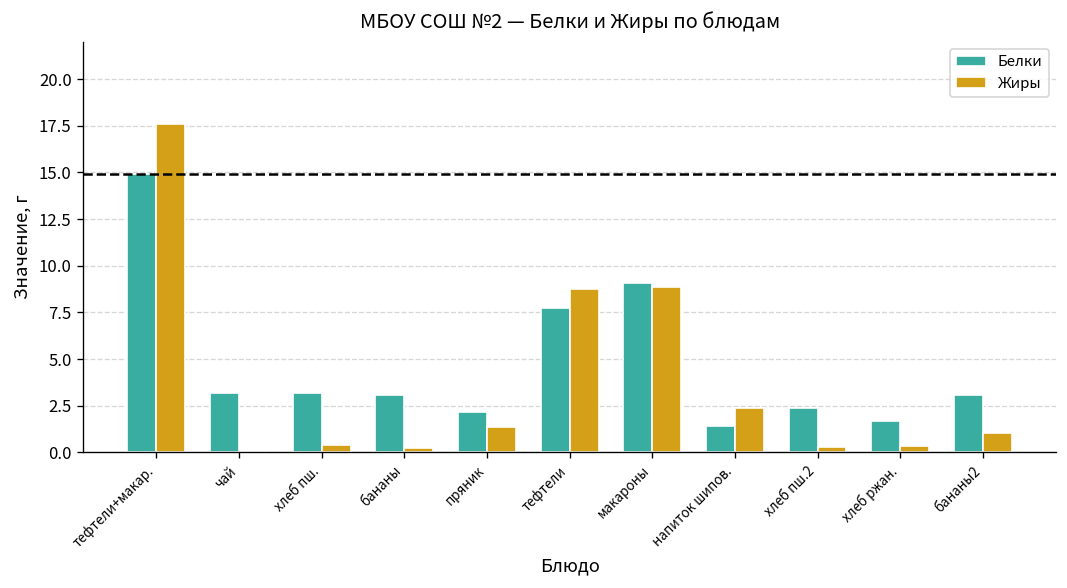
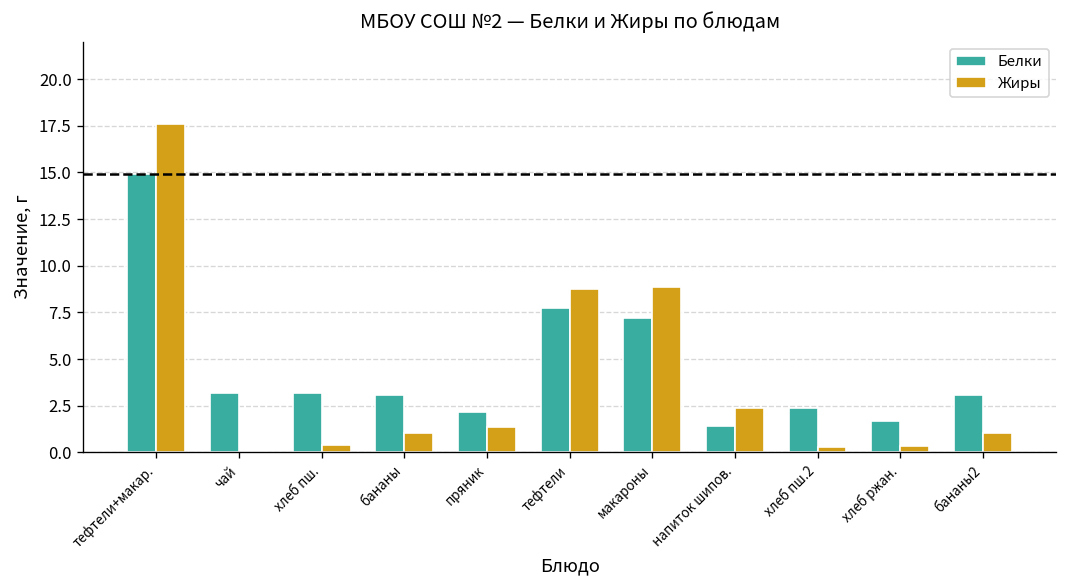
Жиры, бананы: 0.3 -> 1.0
Белки, макароны: 9.1 -> 7.2
